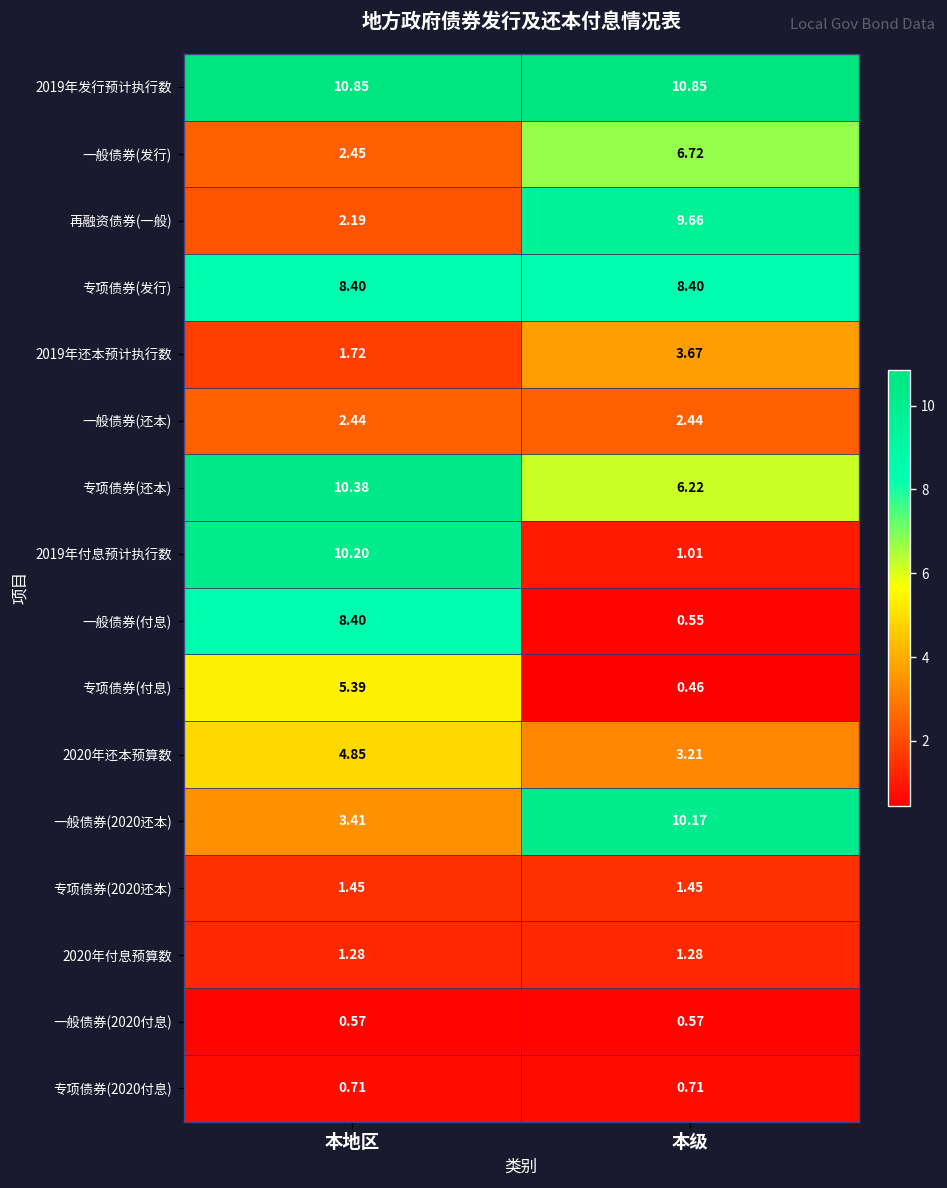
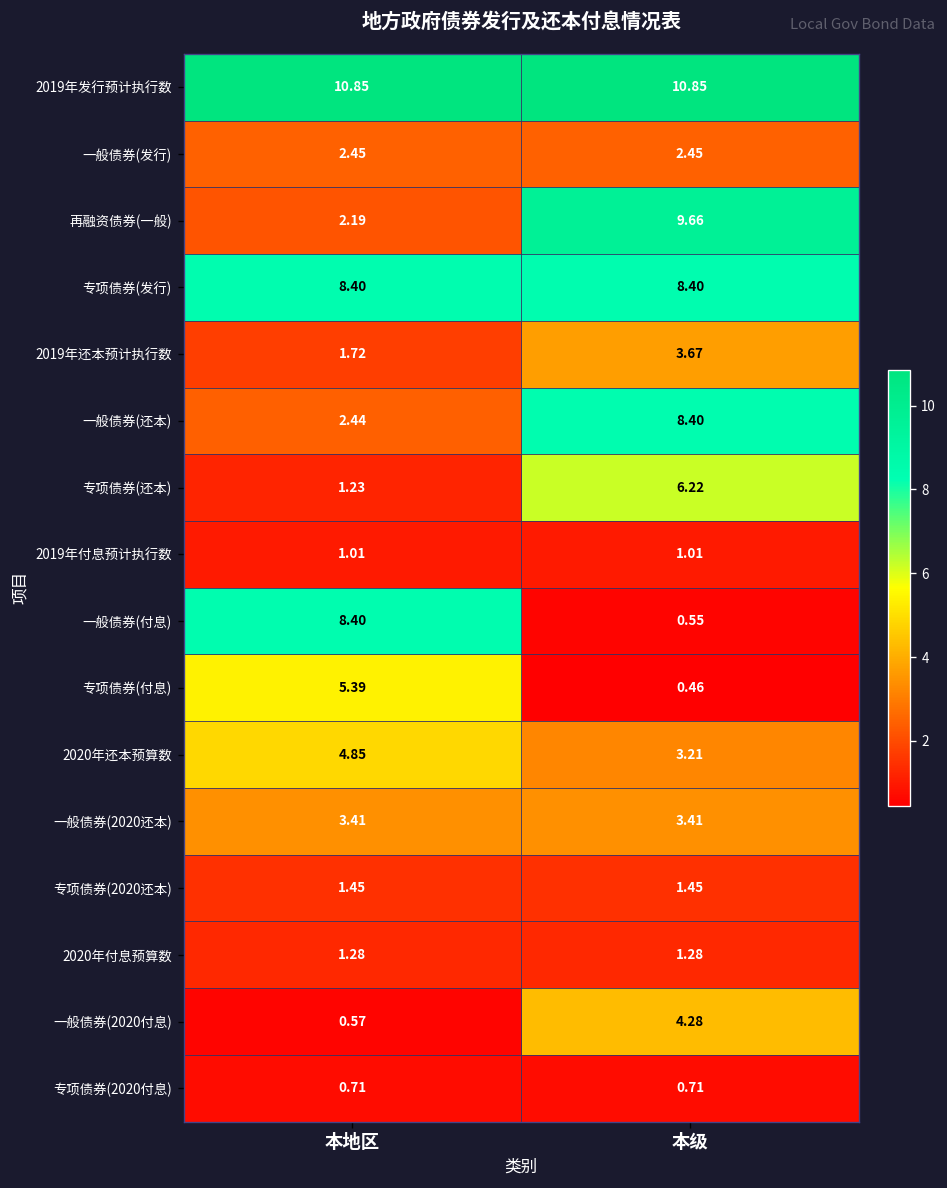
一般债券(发行), 本级: 6.72 -> 2.45
一般债券(还本), 本级: 2.44 -> 8.40
专项债券(还本), 本地区: 10.38 -> 1.23
2019年付息预计执行数, 本地区: 10.20 -> 1.01
一般债券(2020还本), 本级: 10.17 -> 3.41
一般债券(2020付息), 本级: 0.57 -> 4.28
